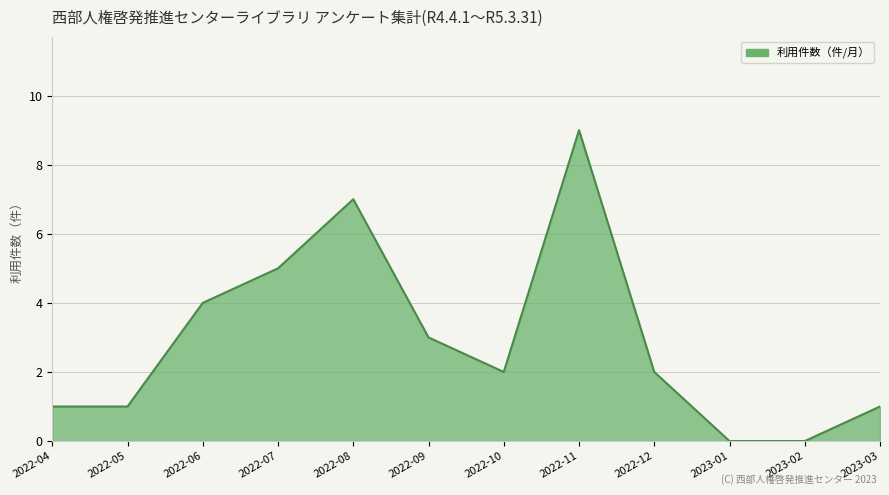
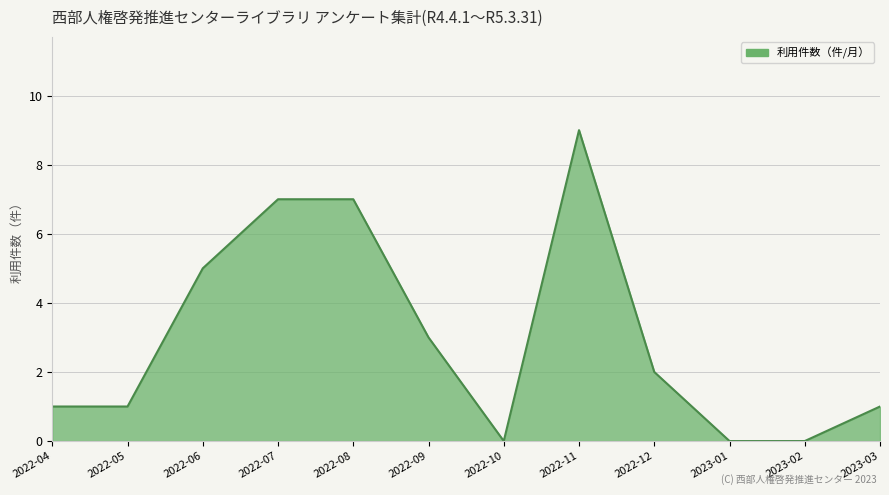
2022-06: 4 -> 5
2022-07: 5 -> 7
2022-10: 2 -> 0
